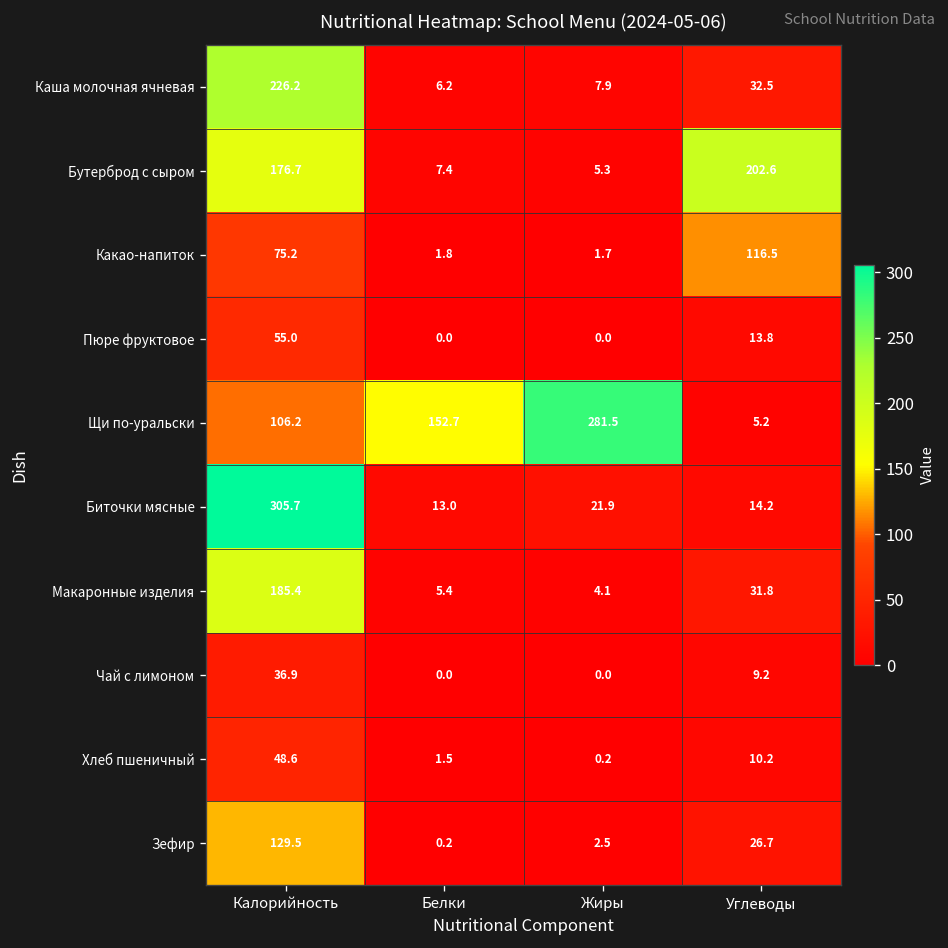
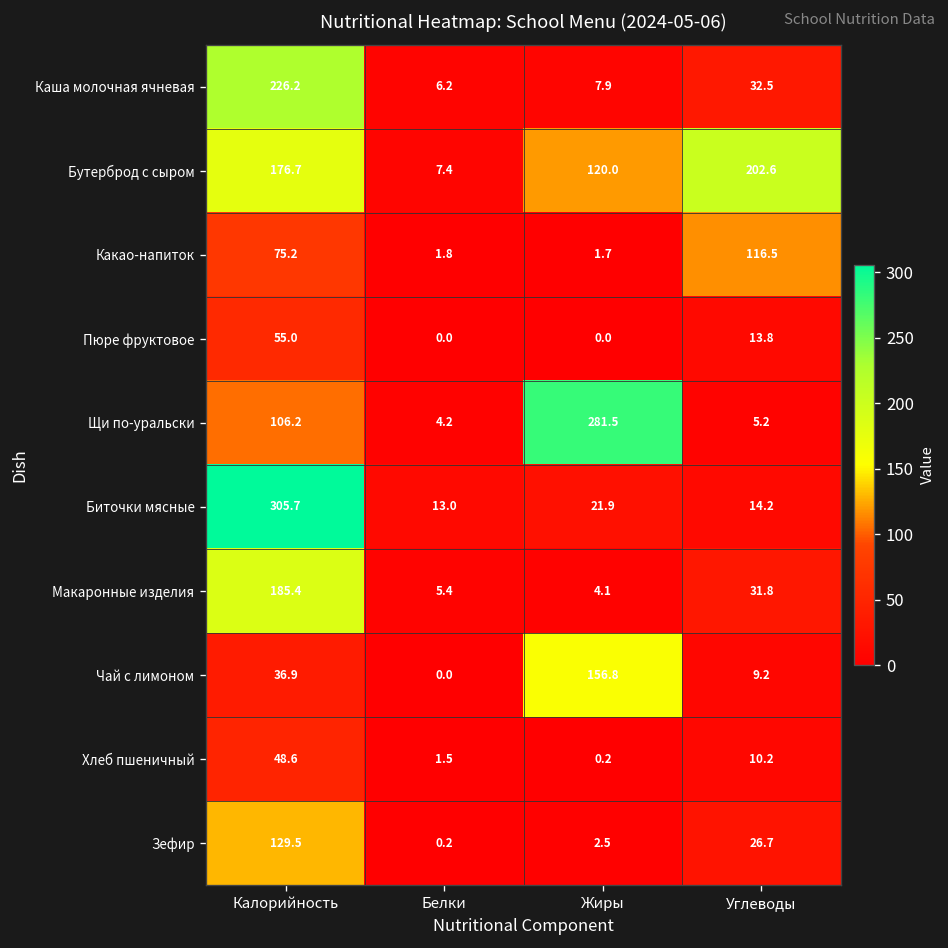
Бутерброд с сыром, Жиры: 5.3 -> 120.0
Щи по-уральски, Белки: 152.7 -> 4.2
Чай с лимоном, Жиры: 0.0 -> 156.8
